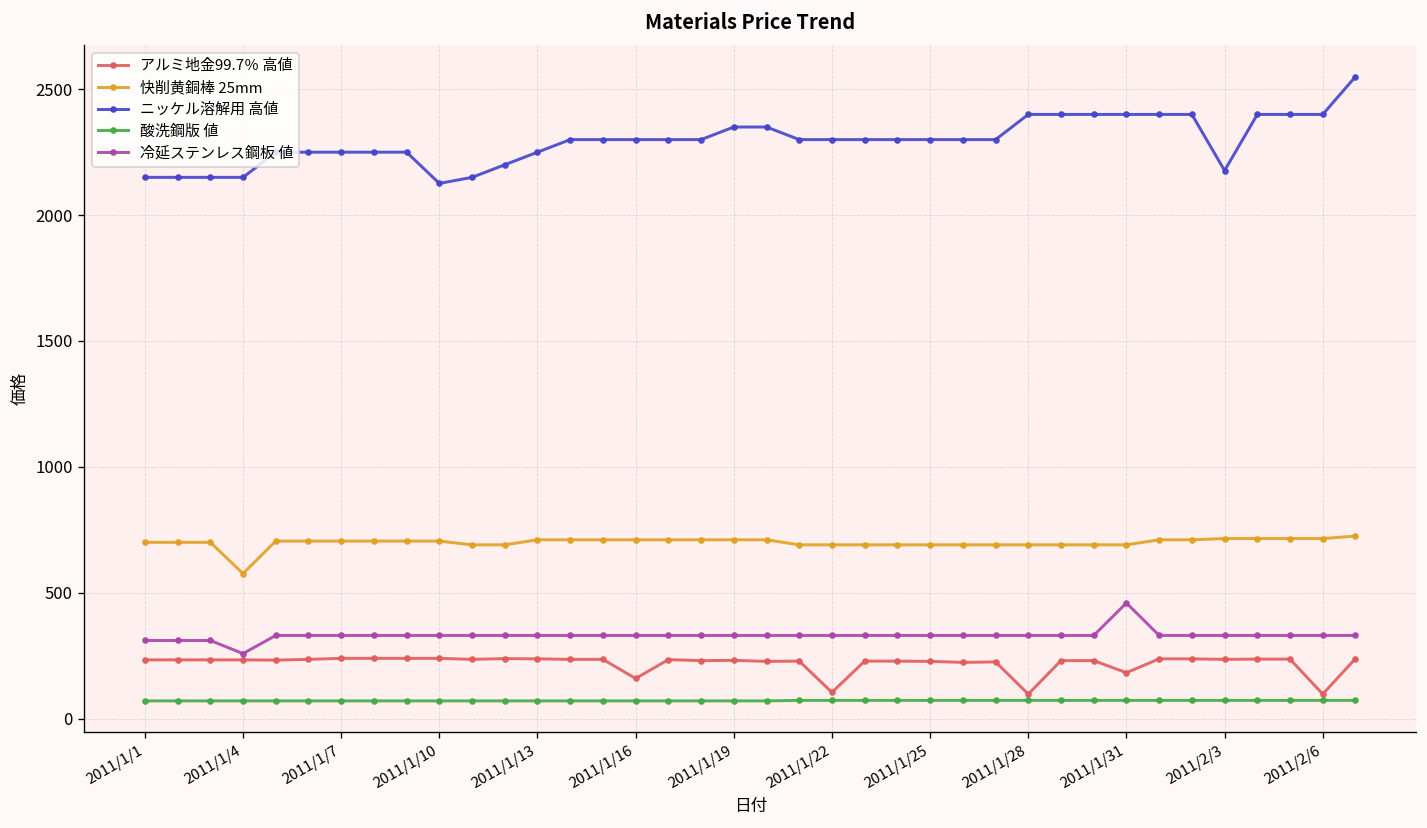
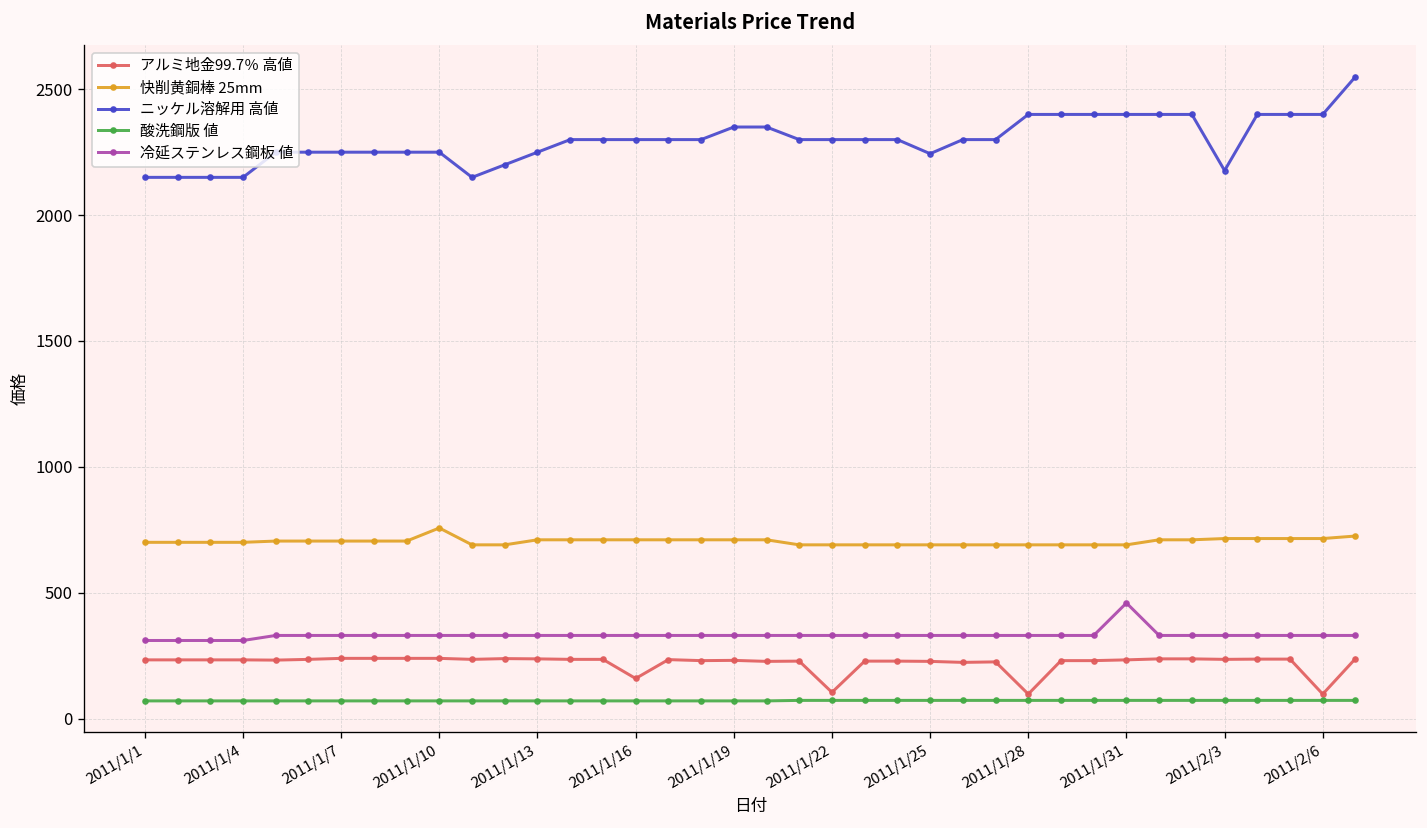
快削黄銅棒 25mm, 2011/1/4: 580 -> 700
冷延ステンレス鋼板 値, 2011/1/4: 260 -> 310
快削黄銅棒 25mm, 2011/1/10: 710 -> 760
ニッケル溶解用 高値, 2011/1/10: 2130 -> 2250
ニッケル溶解用 高値, 2011/1/25: 2300 -> 2240
アルミ地金99.7％ 高値, 2011/1/31: 180 -> 230
